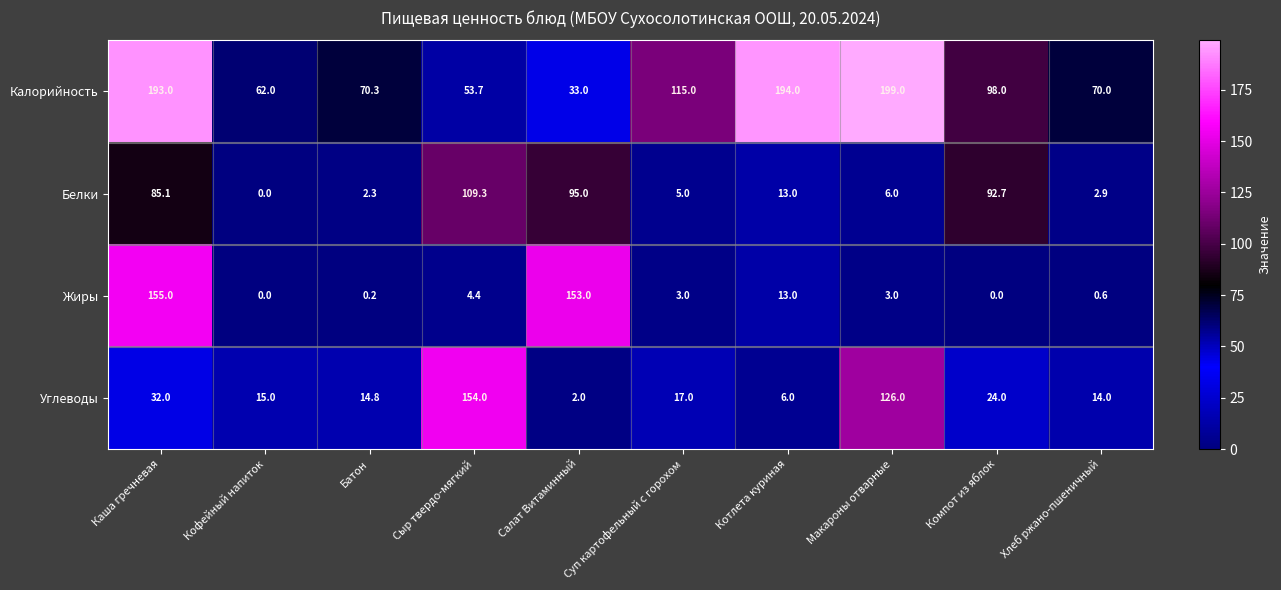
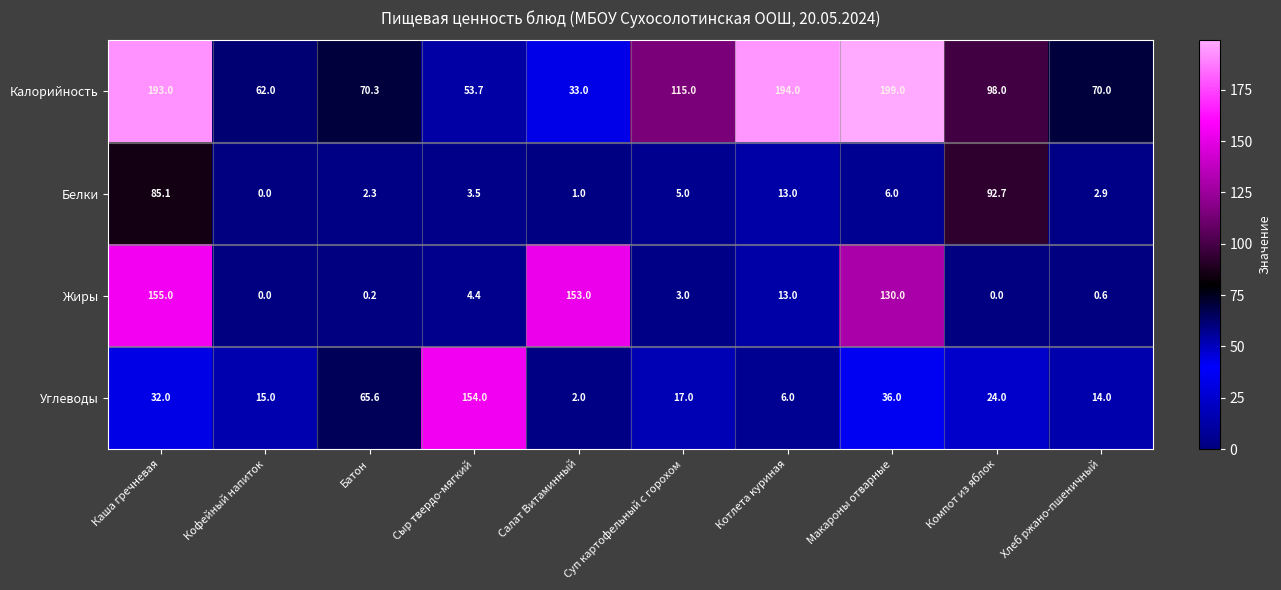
Белки, Сыр твердо-мягкий: 109.3 -> 3.5
Белки, Салат Витаминный: 95.0 -> 1.0
Жиры, Макароны отварные: 3.0 -> 130.0
Углеводы, Батон: 14.8 -> 65.6
Углеводы, Макароны отварные: 126.0 -> 36.0
